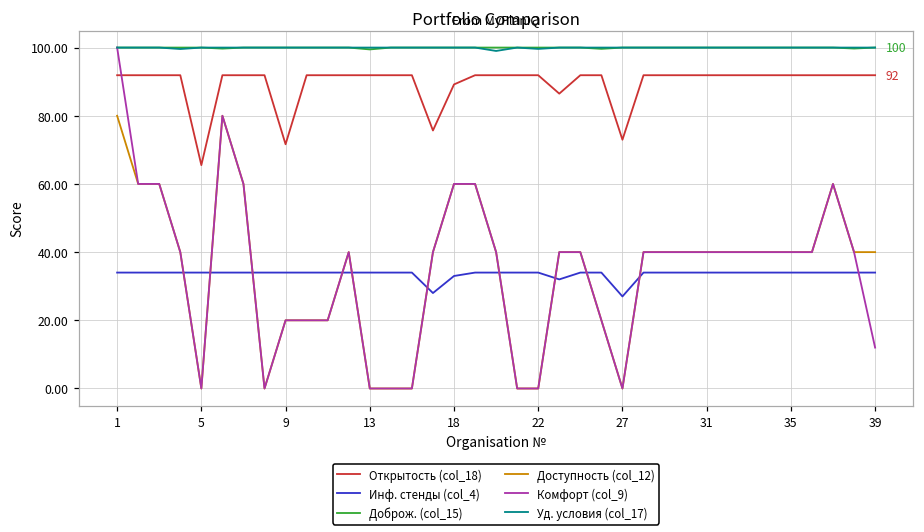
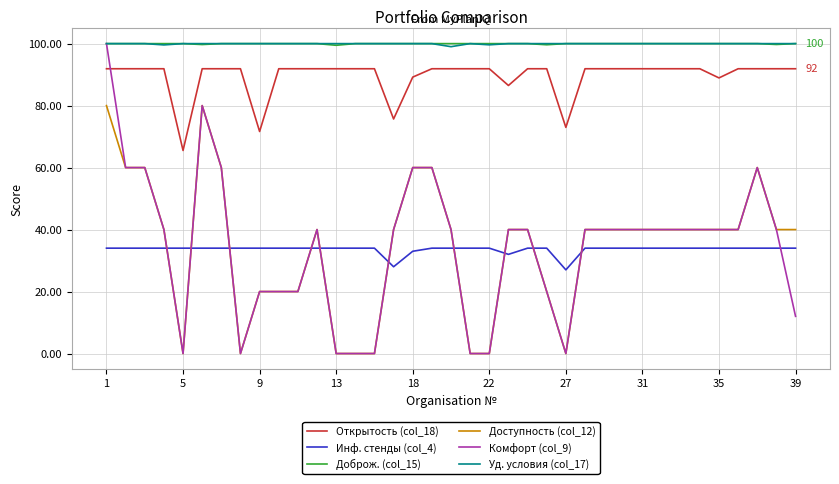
Открытость (col_18), 35: 92 -> 89
